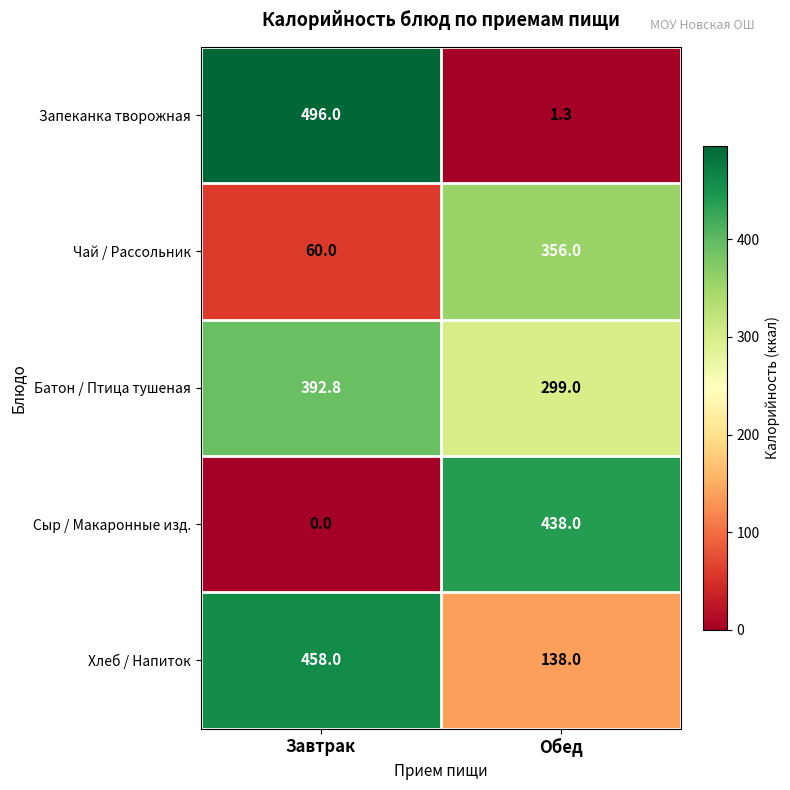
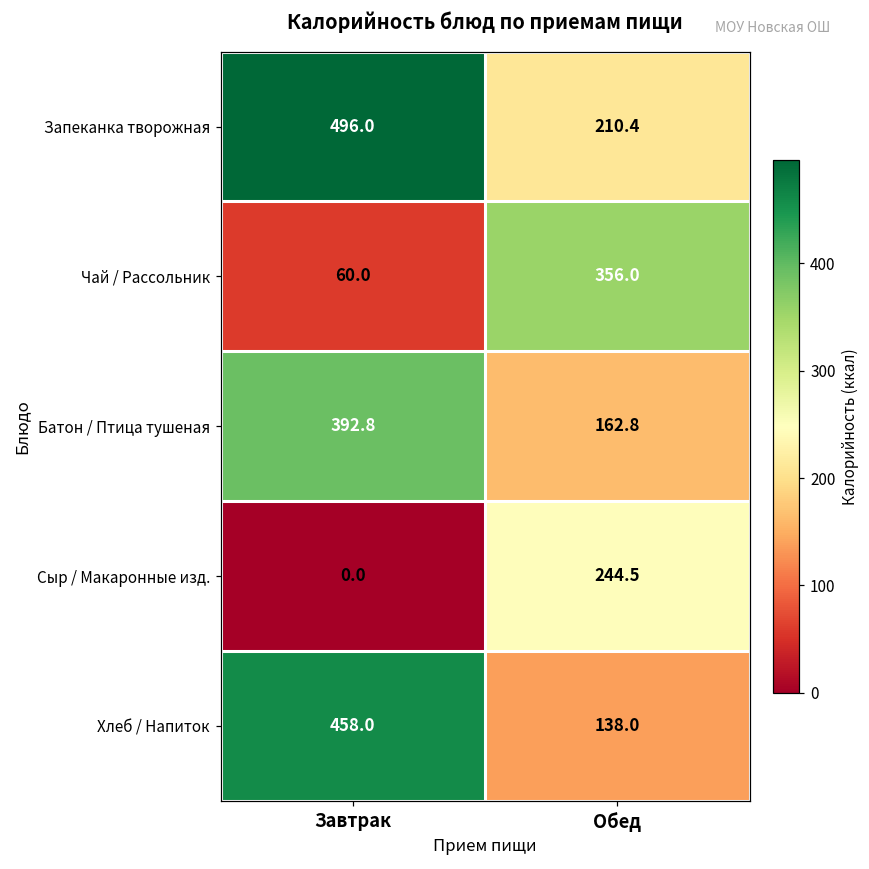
Запеканка творожная, Обед: 1.3 -> 210.4
Батон / Птица тушеная, Обед: 299.0 -> 162.8
Сыр / Макаронные изд., Обед: 438.0 -> 244.5
